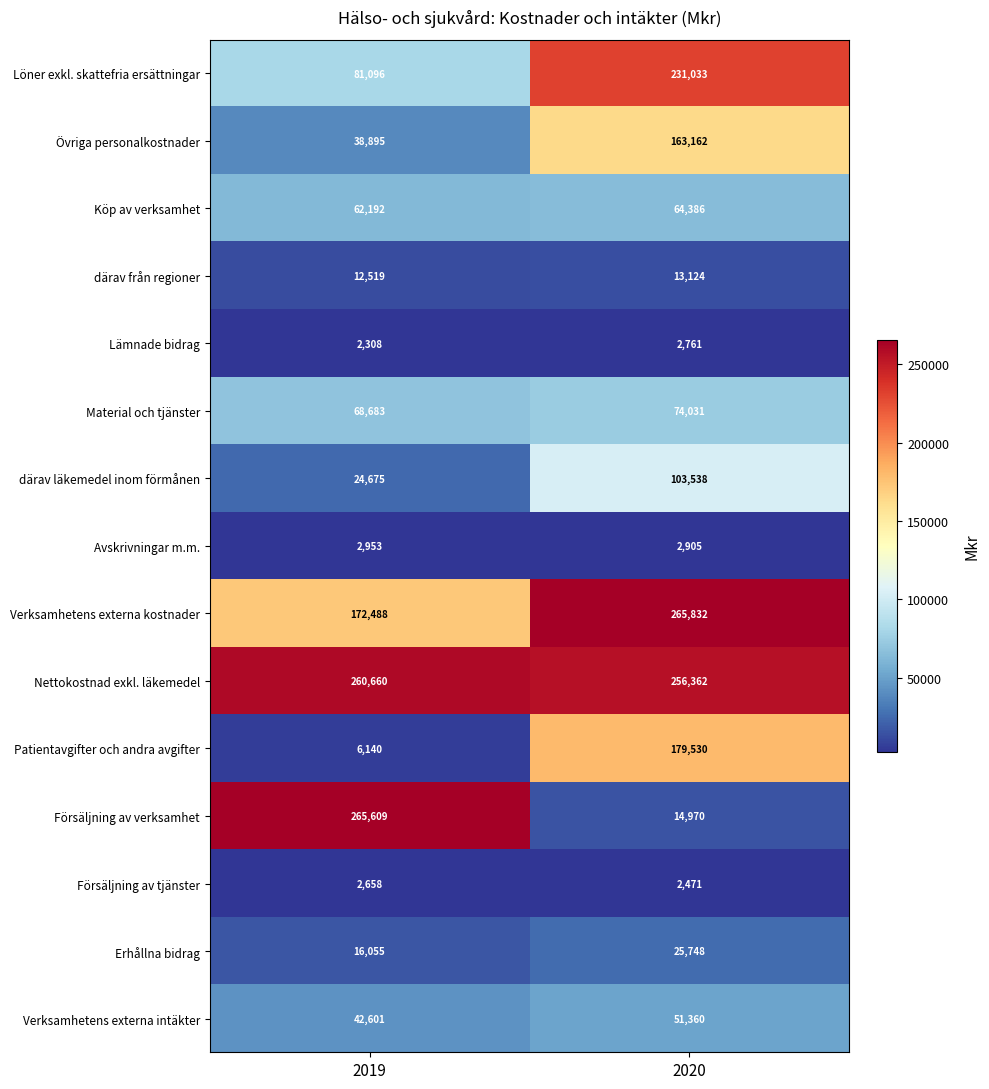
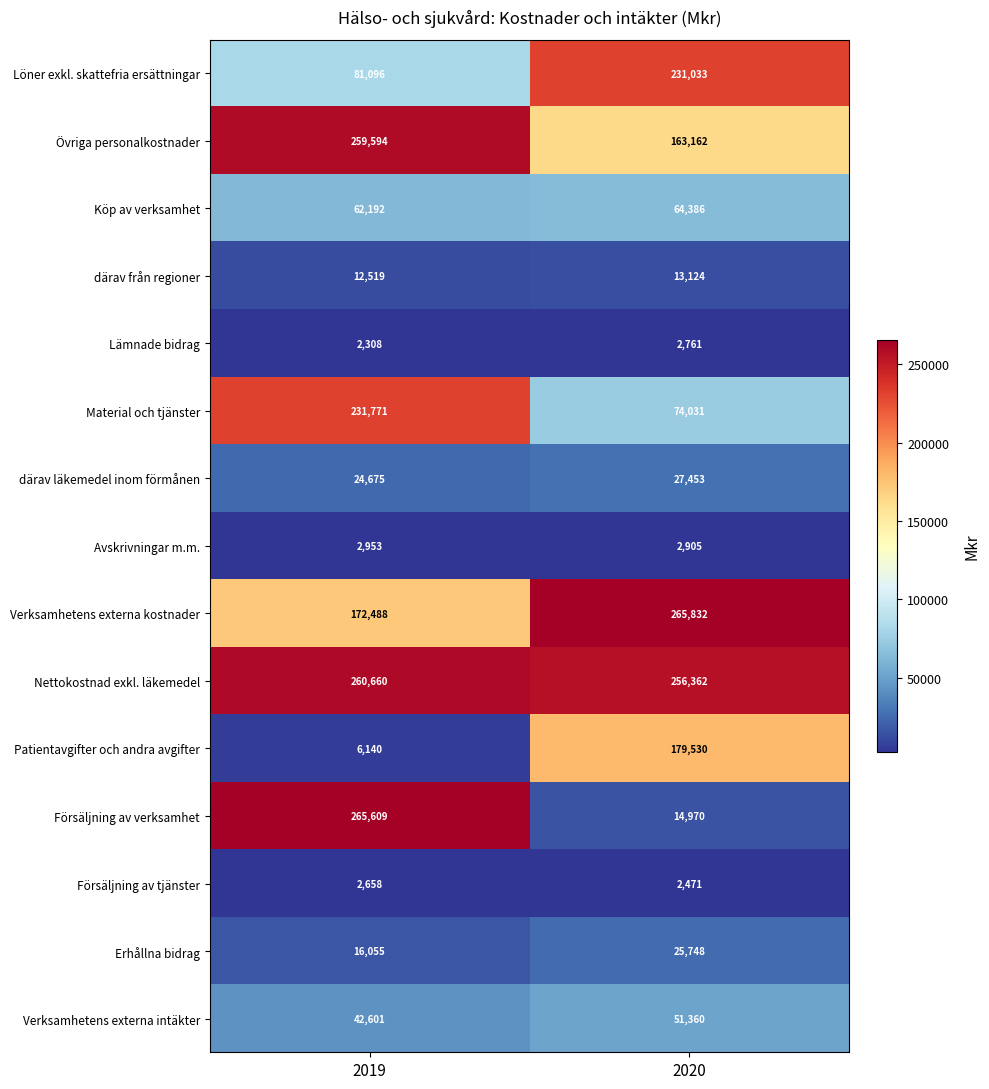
Övriga personalkostnader, 2019: 38,895 -> 259,594
Material och tjänster, 2019: 68,683 -> 231,771
därav läkemedel inom förmånen, 2020: 103,538 -> 27,453
